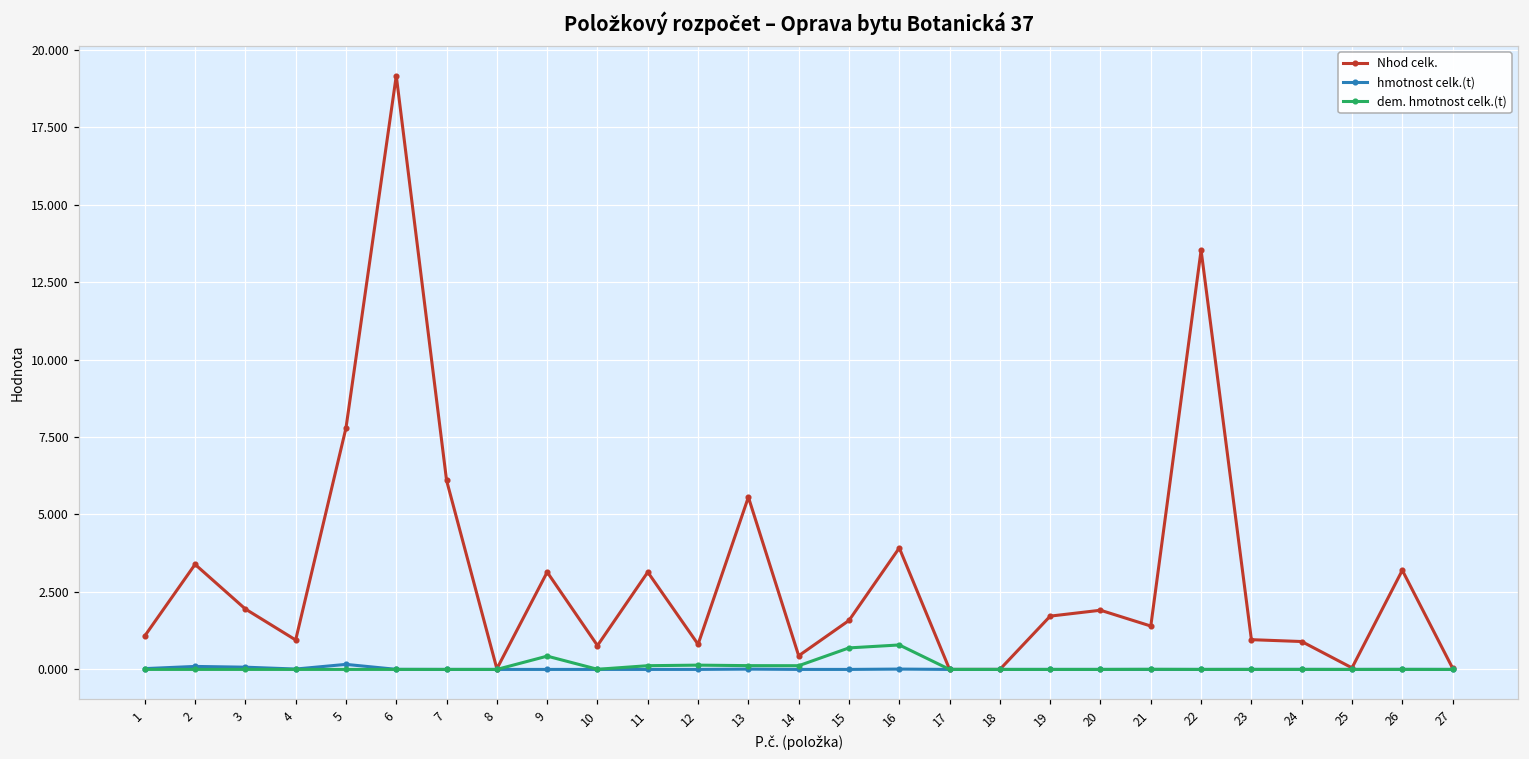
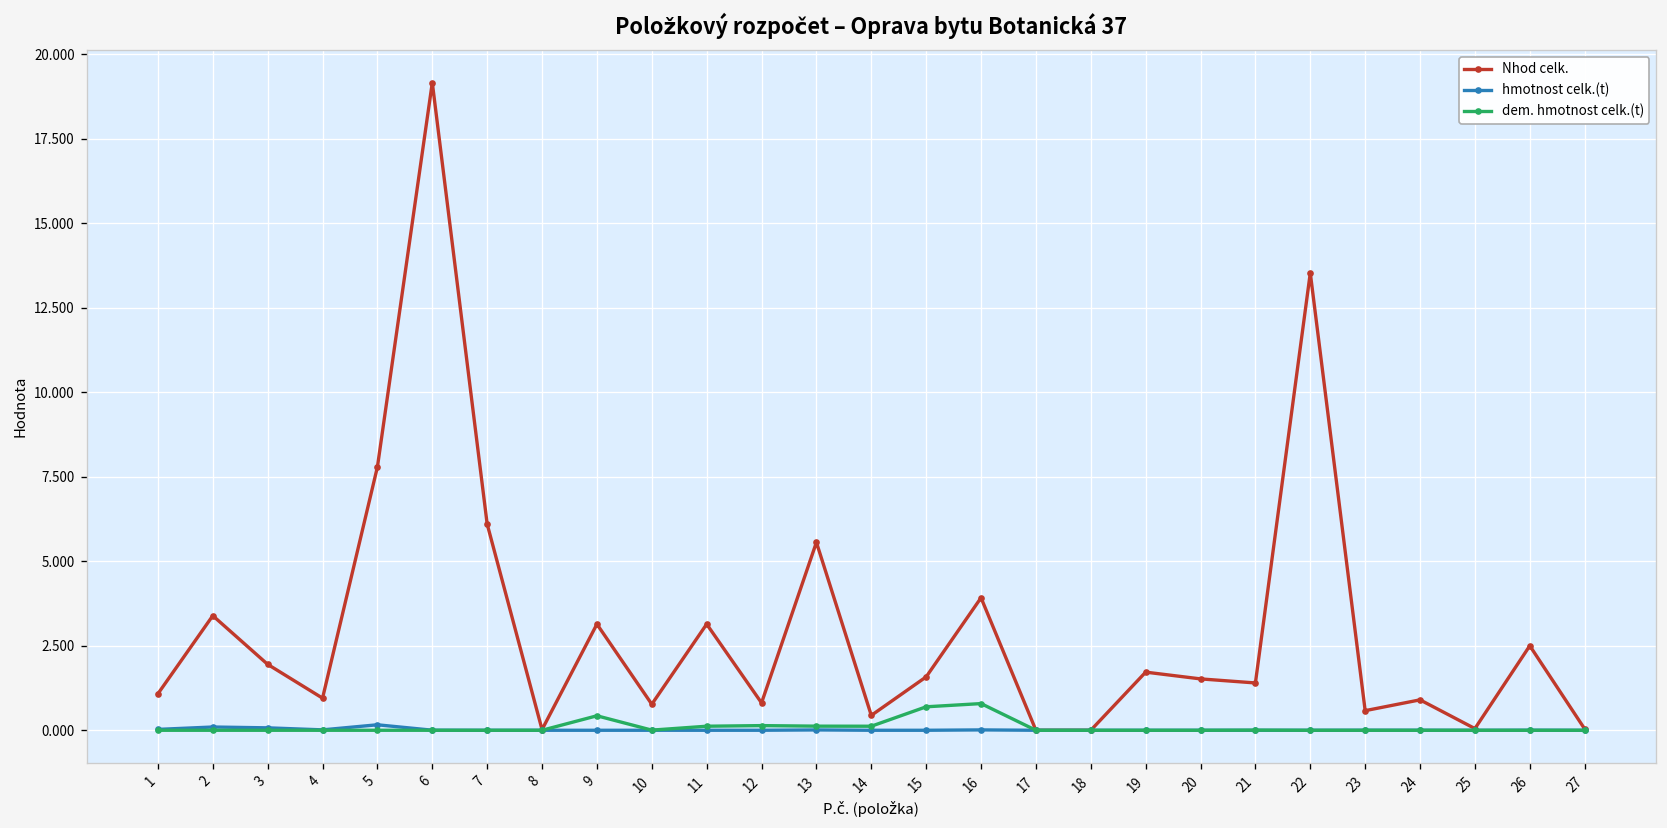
Nhod celk., 20: 1.9 -> 1.5
Nhod celk., 23: 1.0 -> 0.6
Nhod celk., 26: 3.2 -> 2.5
